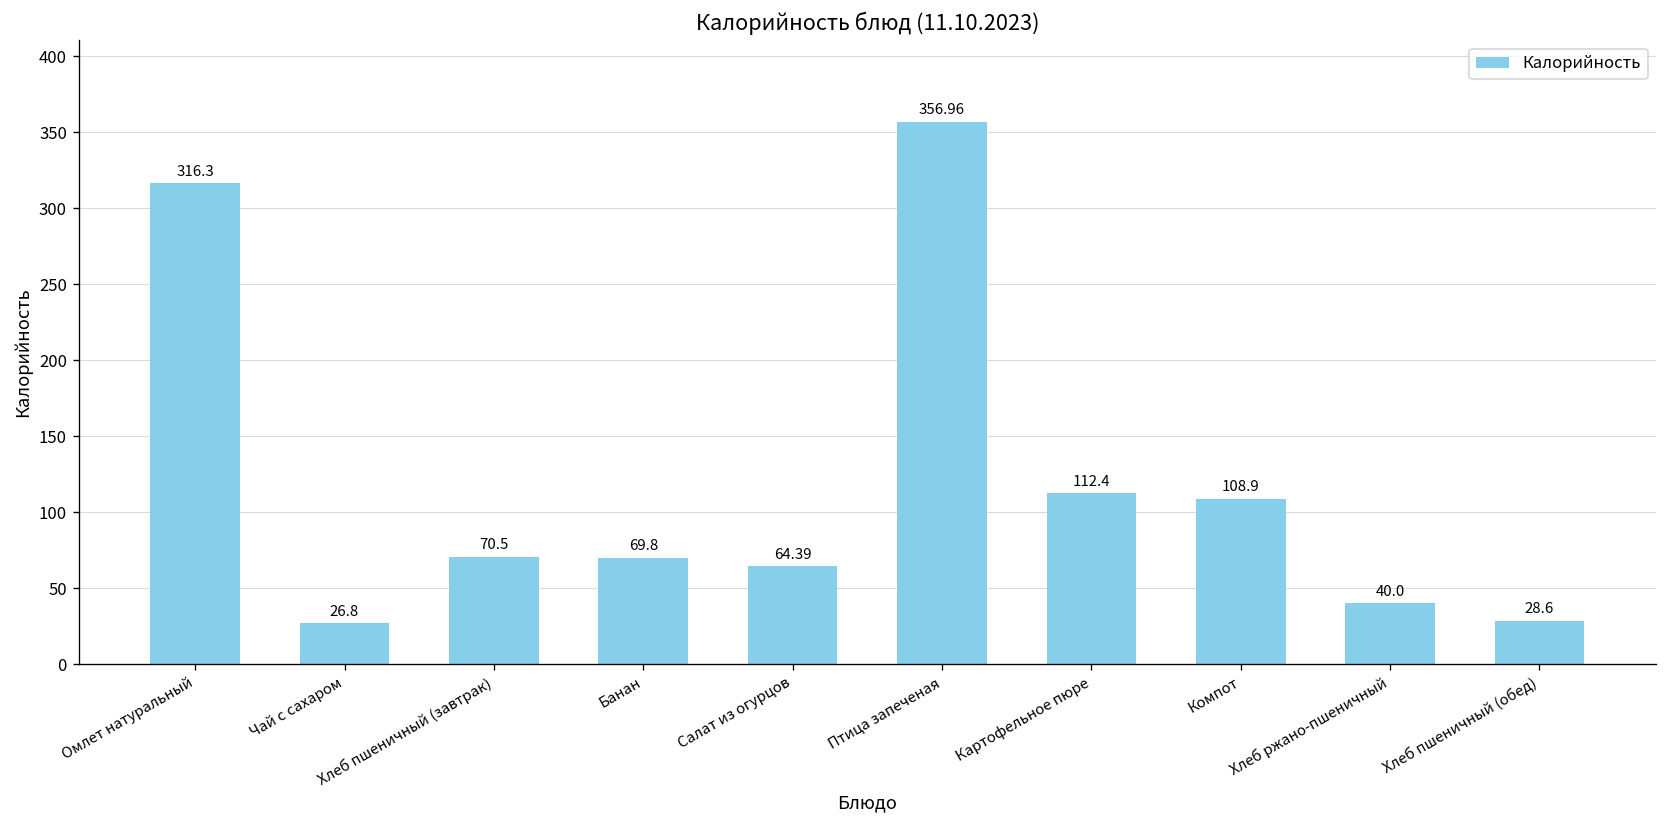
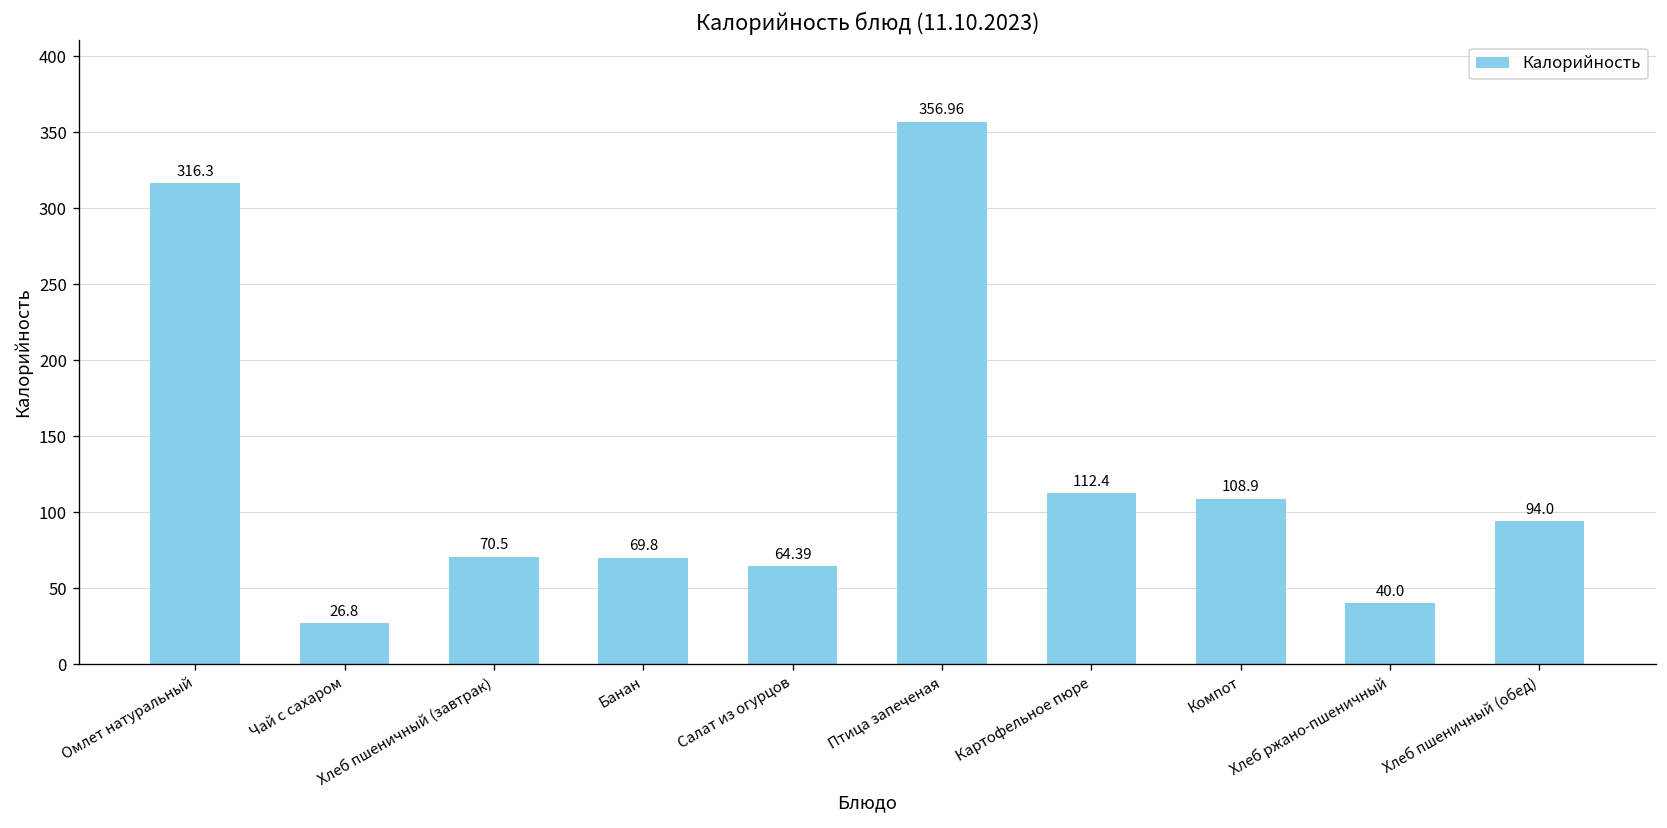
Хлеб пшеничный (обед): 28.6 -> 94.0
